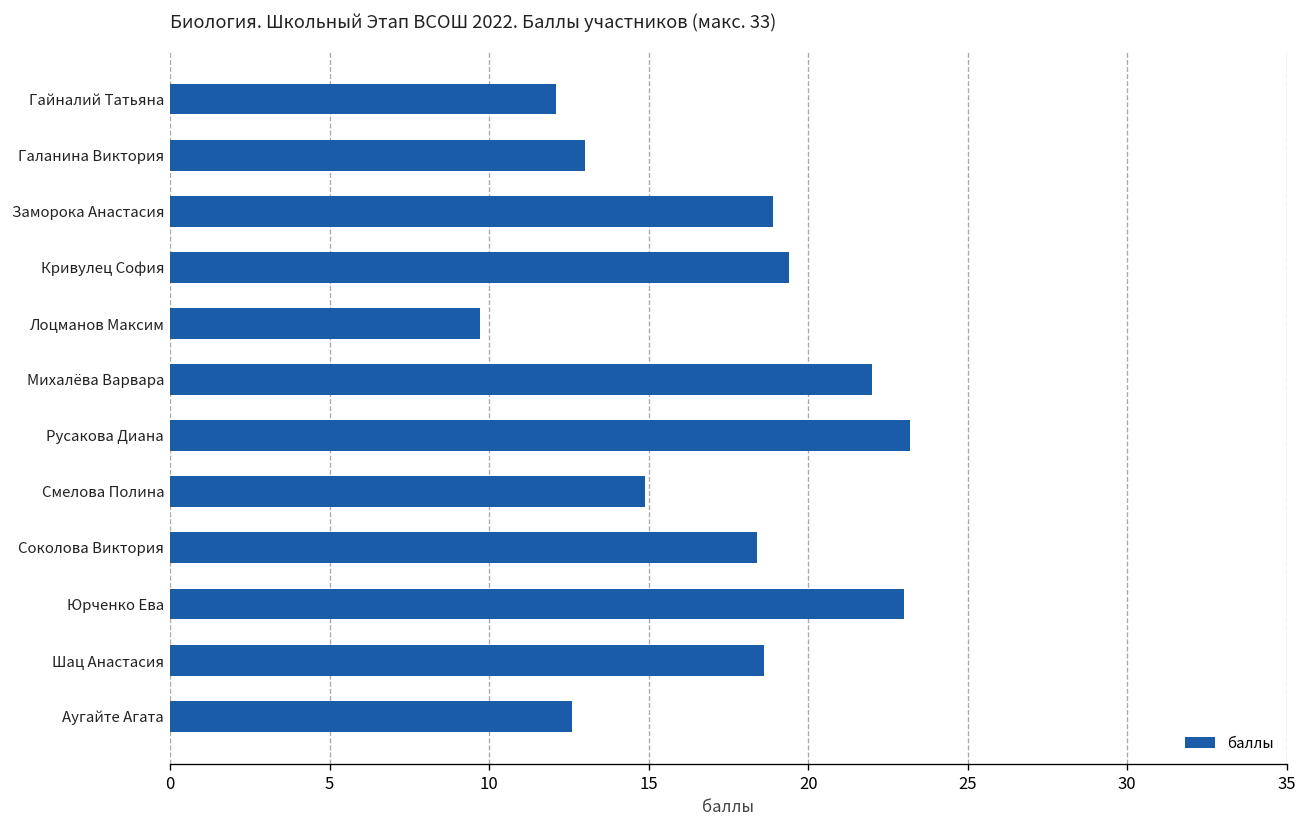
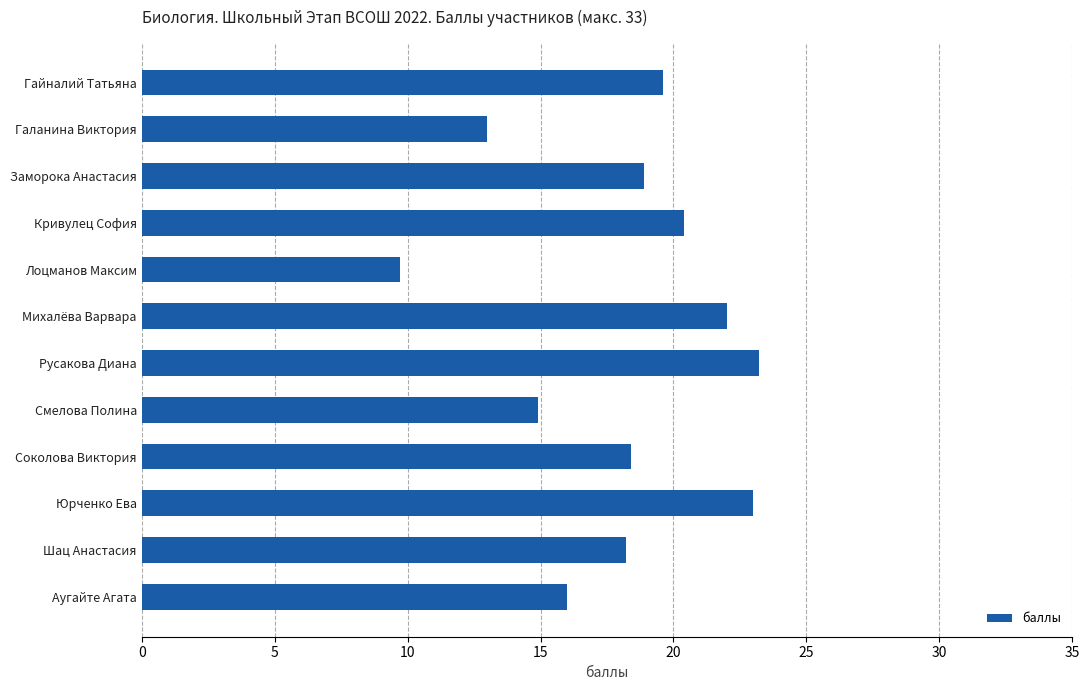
Гайналий Татьяна: 12.1 -> 19.6
Кривулец София: 19.4 -> 20.4
Шац Анастасия: 18.6 -> 18.2
Аугайте Агата: 12.6 -> 16.0
